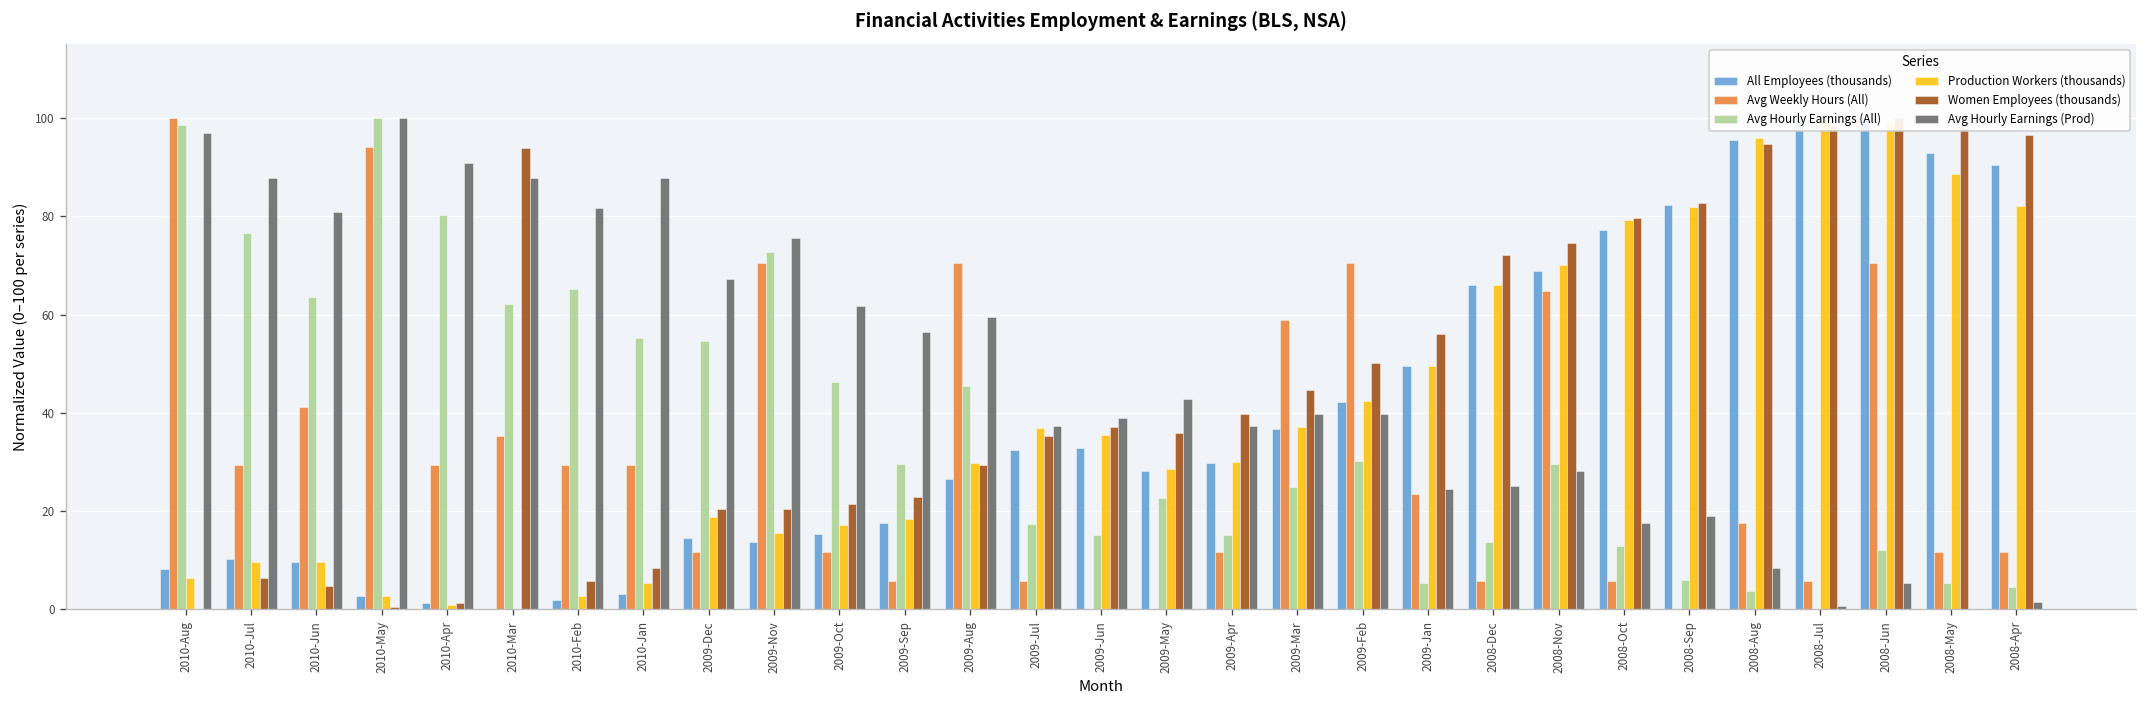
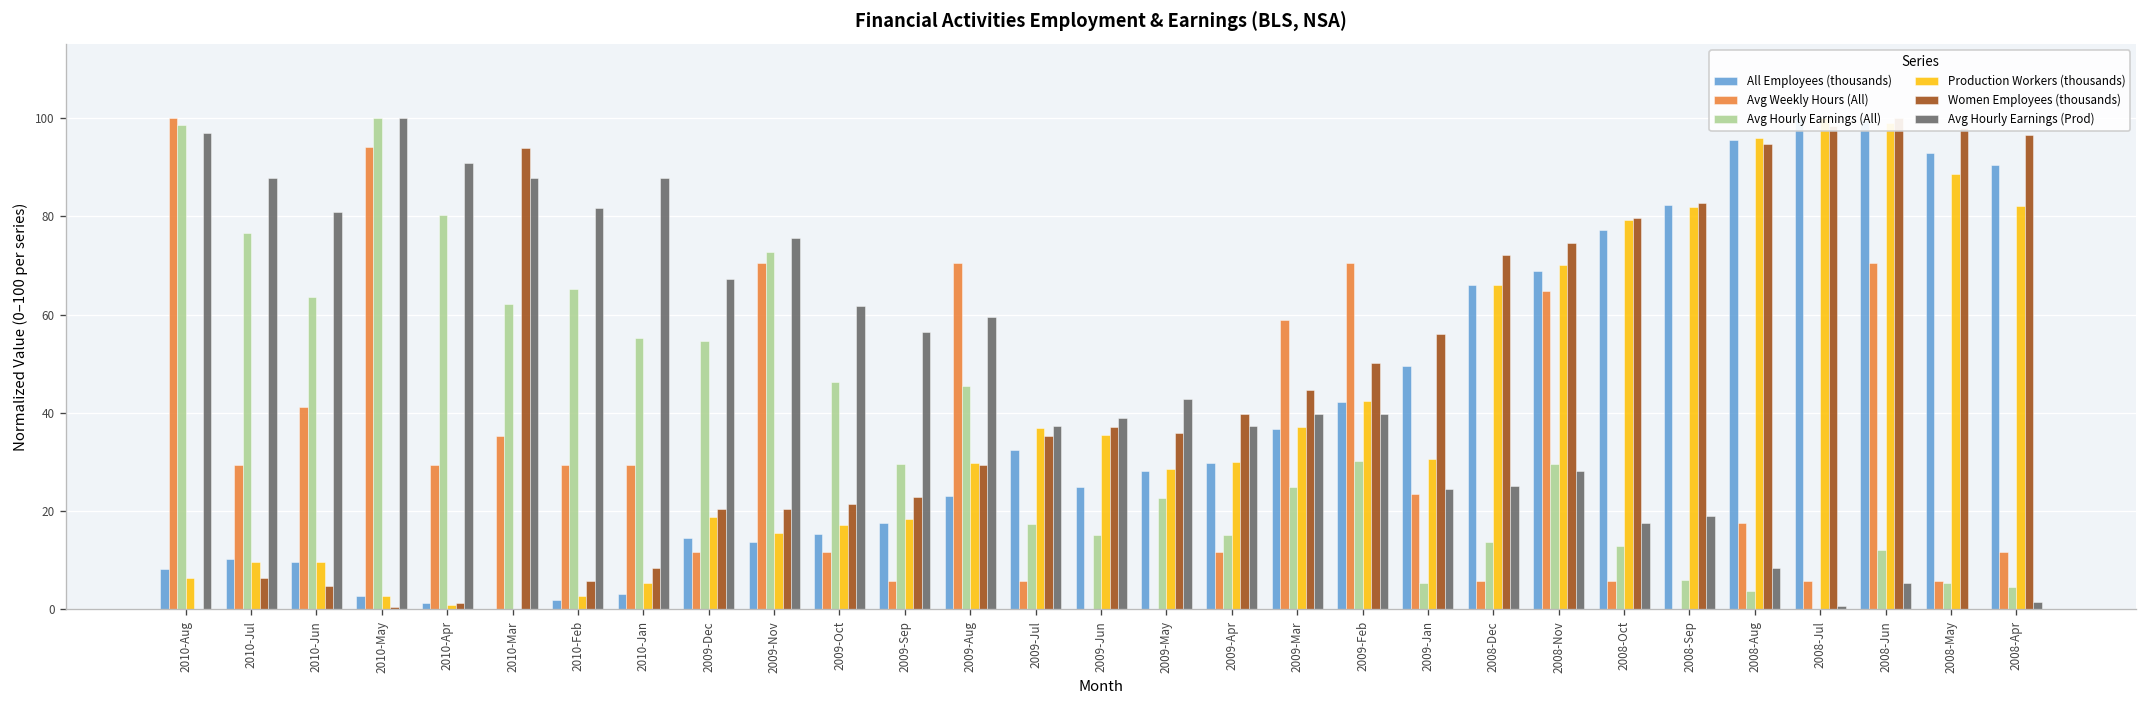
All Employees (thousands), 2009-Aug: 26 -> 23
All Employees (thousands), 2009-Jun: 33 -> 25
Production Workers (thousands), 2009-Jan: 50 -> 31
Avg Weekly Hours (All), 2008-May: 12 -> 6
